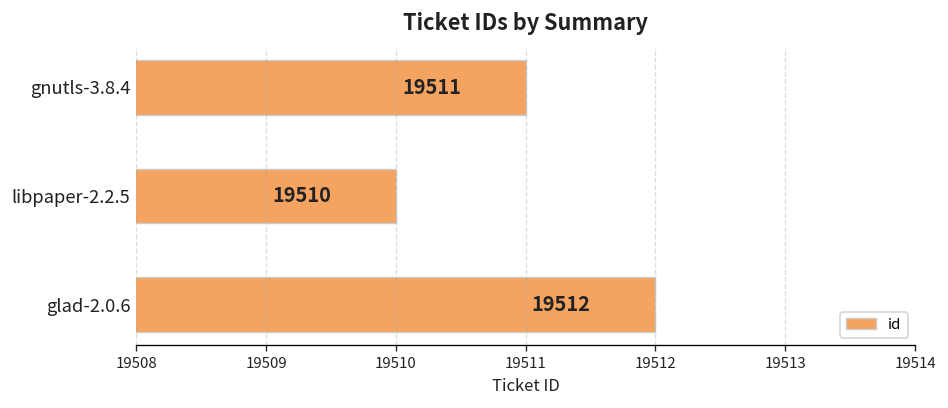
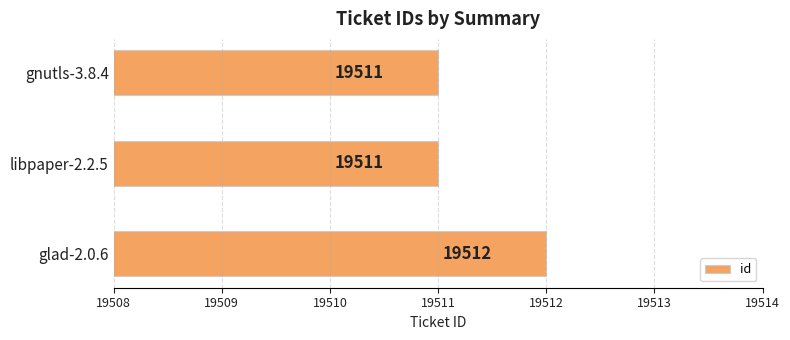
libpaper-2.2.5: 19510 -> 19511
